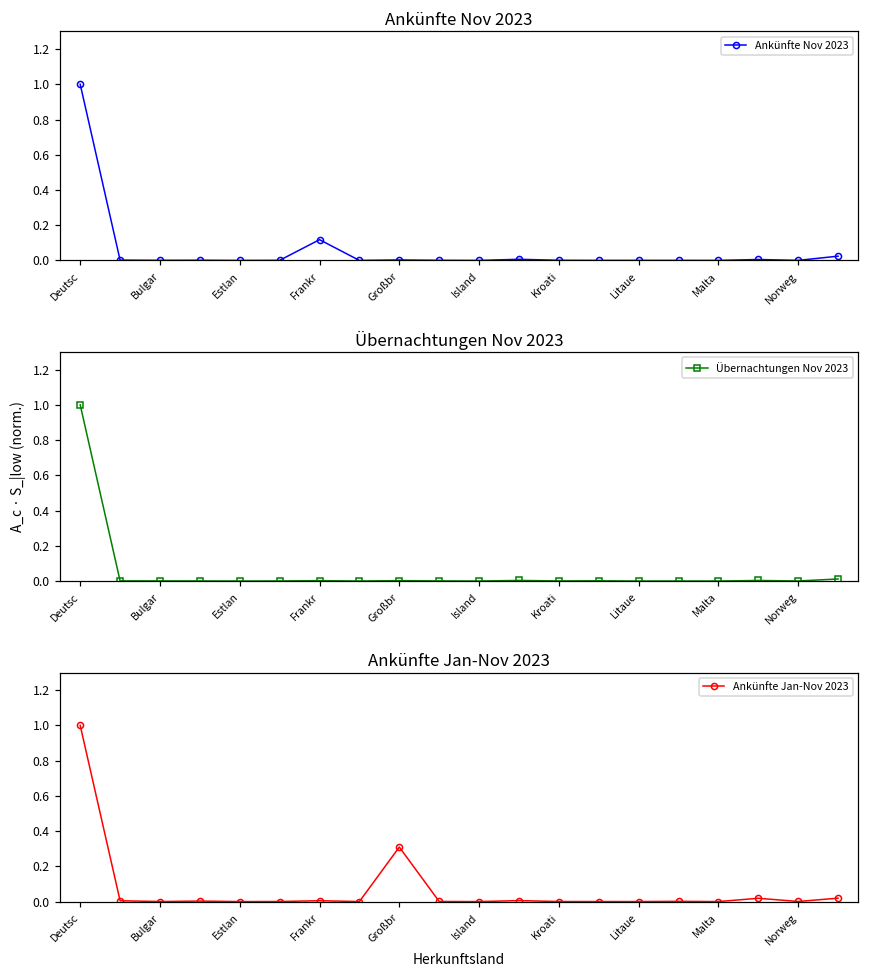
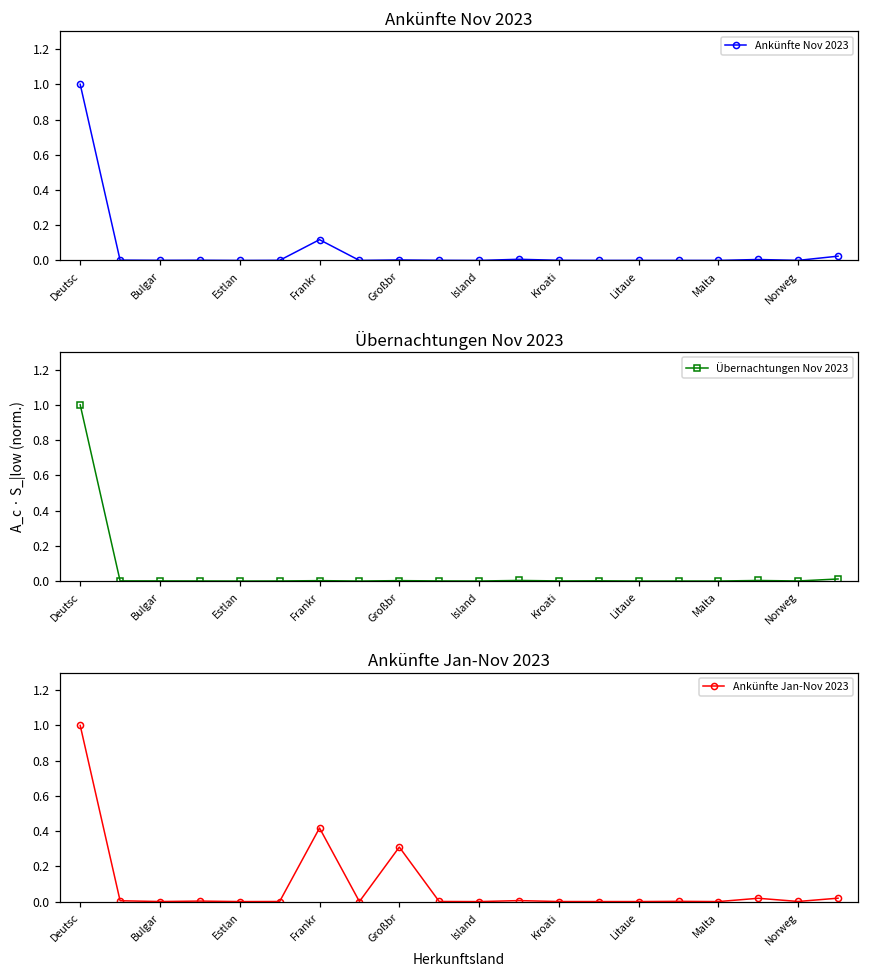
Ankünfte Jan-Nov 2023, Frankr: 0.01 -> 0.42
